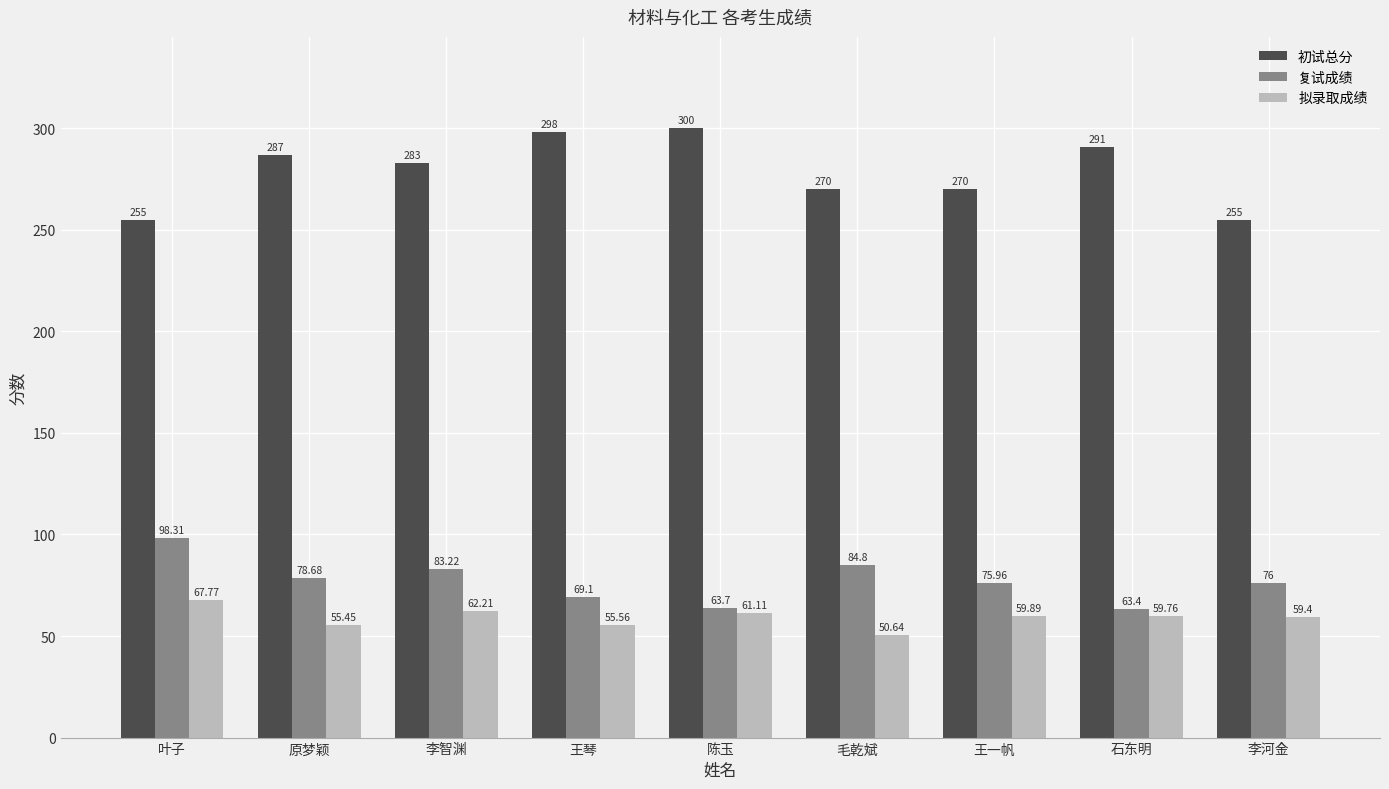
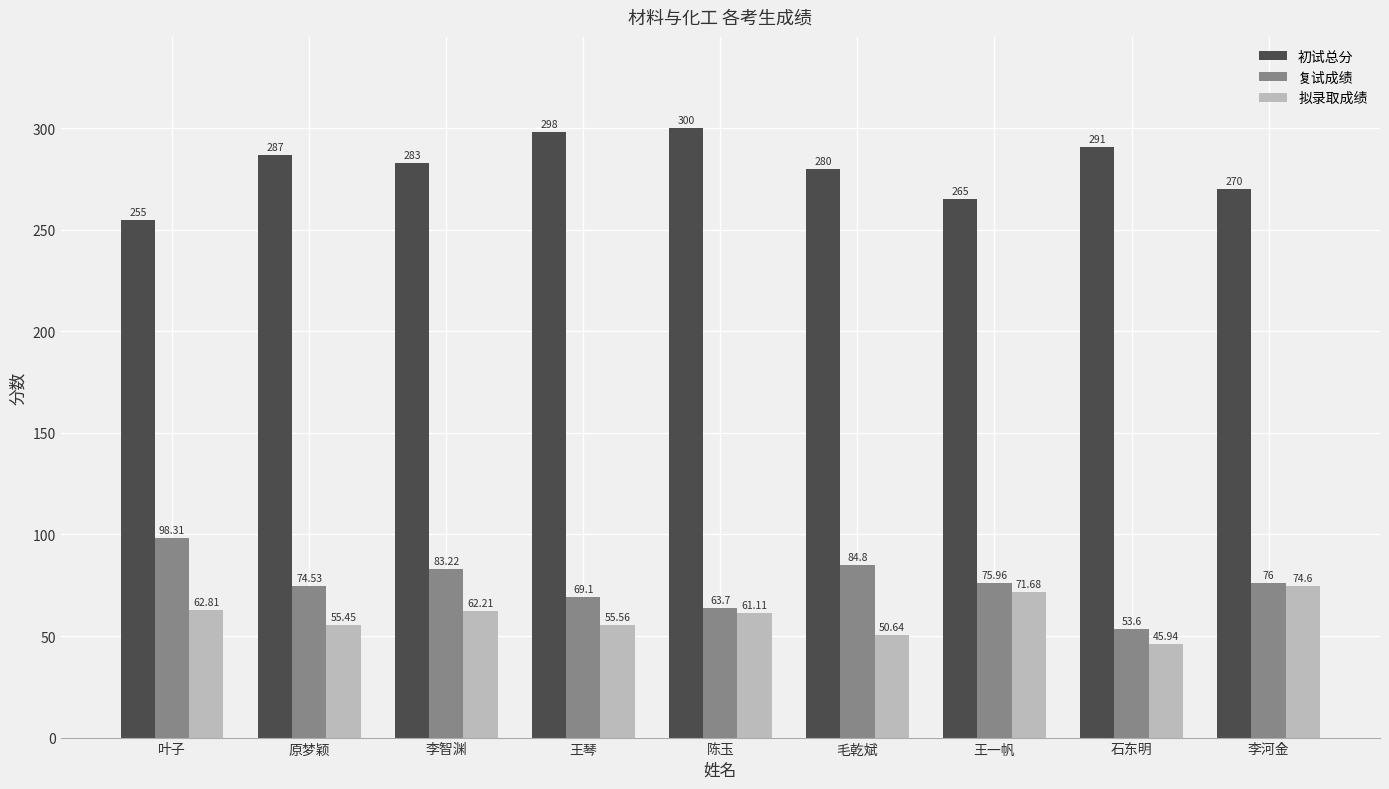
拟录取成绩, 叶子: 67.77 -> 62.81
复试成绩, 原梦颖: 78.68 -> 74.53
初试总分, 毛乾斌: 270 -> 280
初试总分, 王一帆: 270 -> 265
拟录取成绩, 王一帆: 59.89 -> 71.68
复试成绩, 石东明: 63.4 -> 53.6
拟录取成绩, 石东明: 59.76 -> 45.94
初试总分, 李河金: 255 -> 270
拟录取成绩, 李河金: 59.4 -> 74.6
